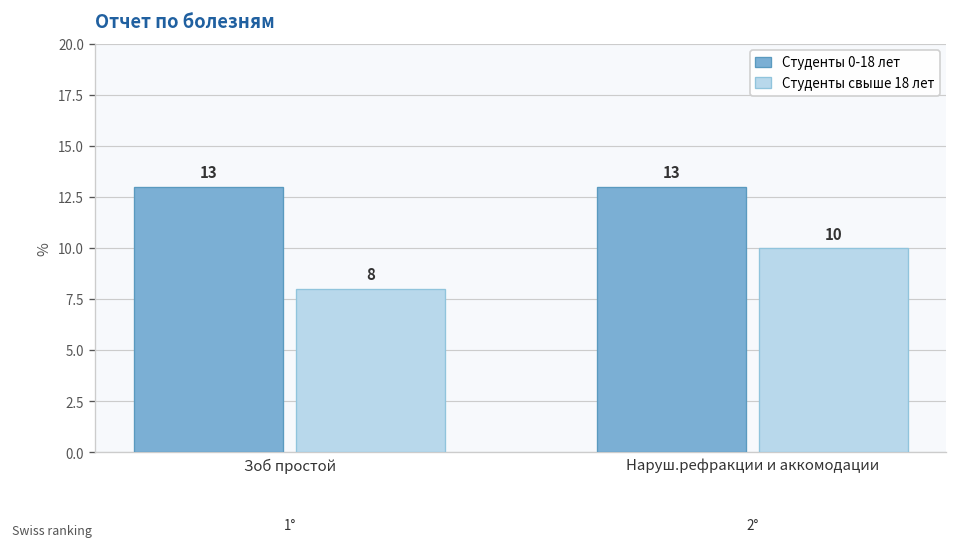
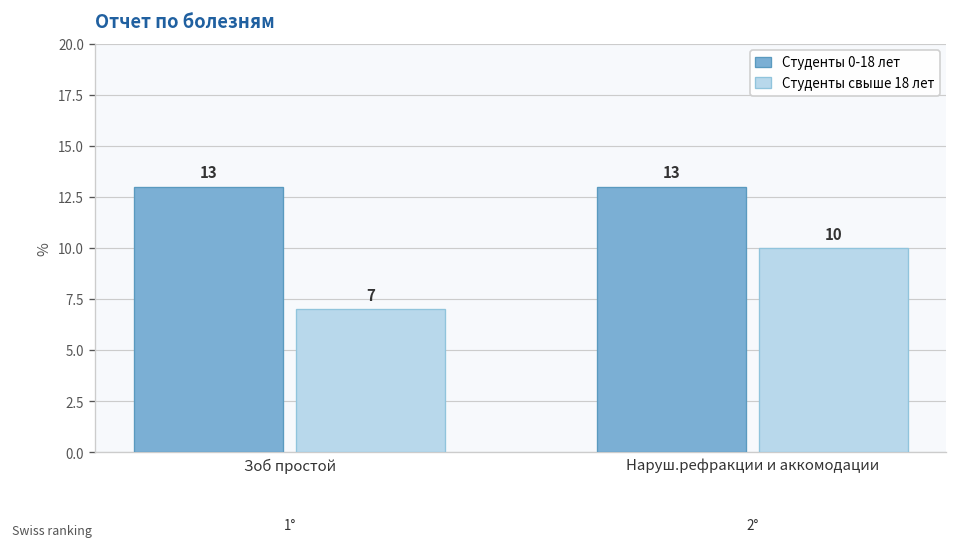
Студенты свыше 18 лет, Зоб простой: 8 -> 7
